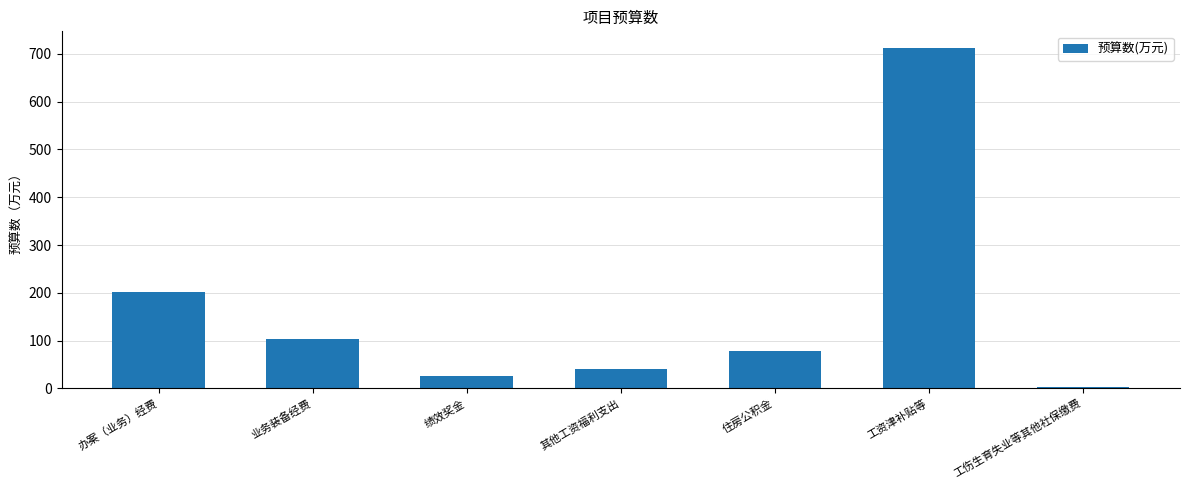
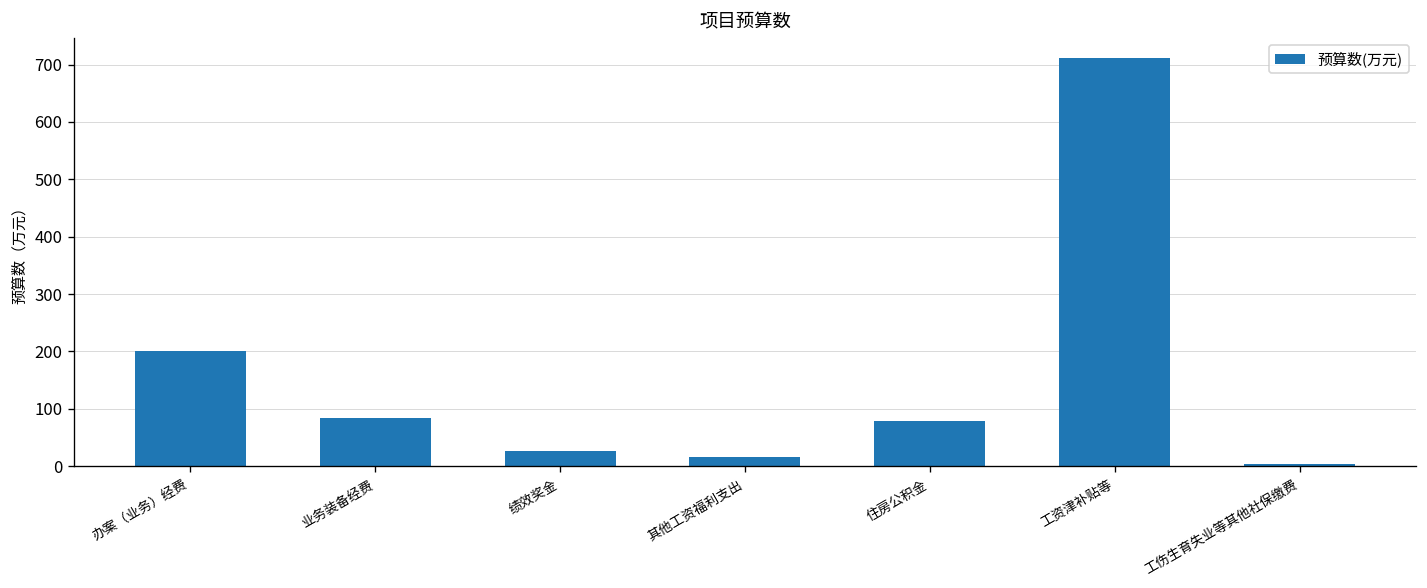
业务装备经费: 100 -> 80
其他工资福利支出: 40 -> 20
